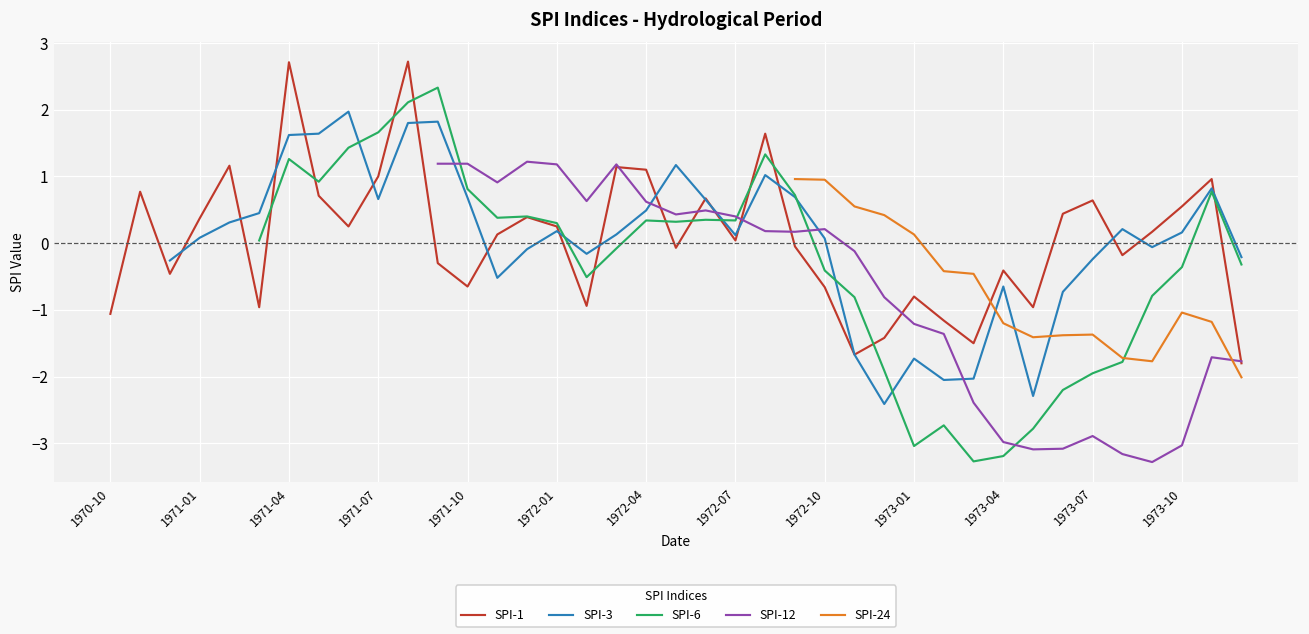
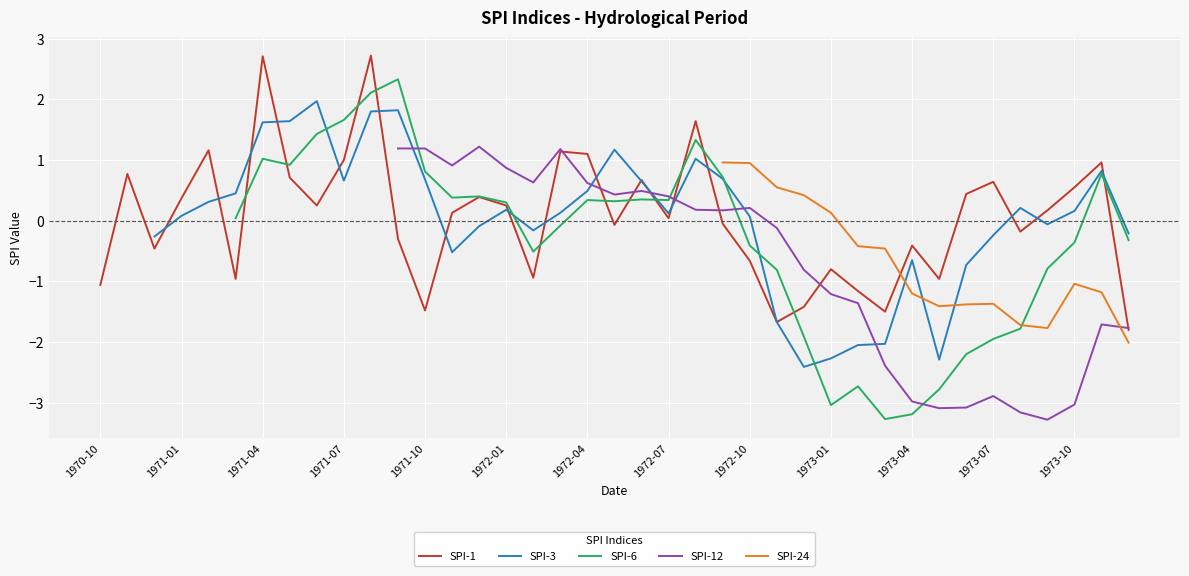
SPI-6, 1971-04: 1.3 -> 1.0
SPI-1, 1971-10: -0.7 -> -1.5
SPI-12, 1972-01: 1.2 -> 0.9
SPI-3, 1973-01: -1.7 -> -2.3
